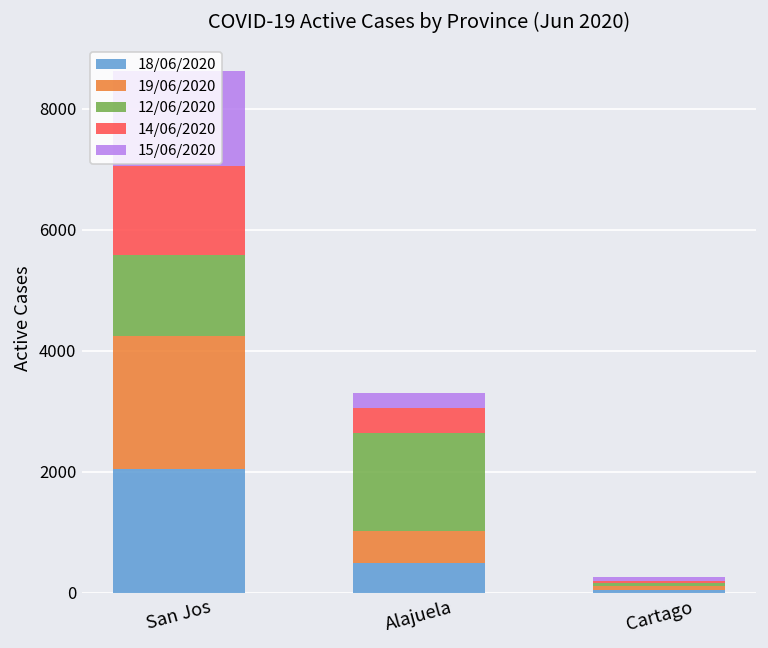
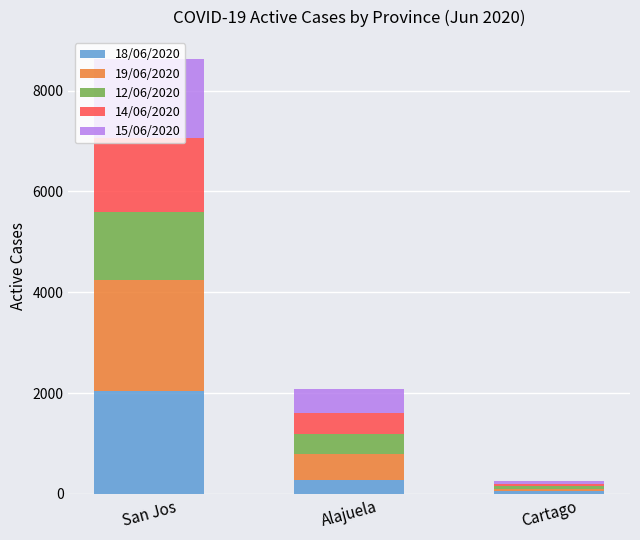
18/06/2020, Alajuela: 500 -> 300
12/06/2020, Alajuela: 1600 -> 400
15/06/2020, Alajuela: 200 -> 500
